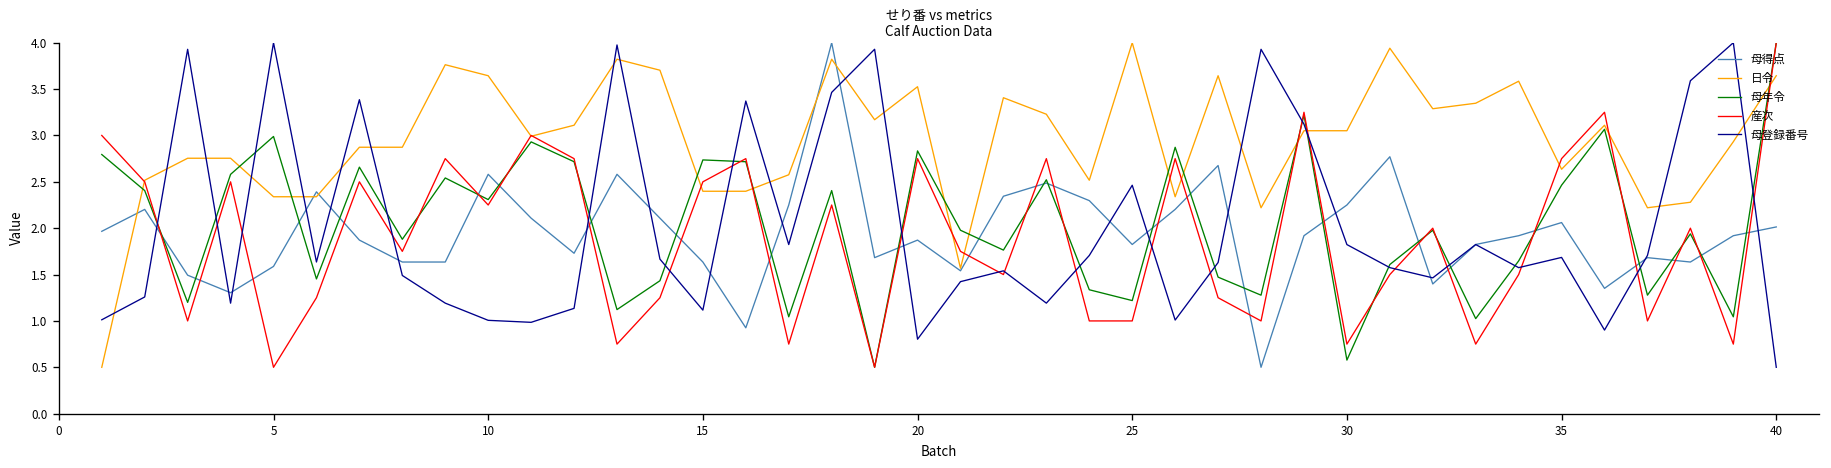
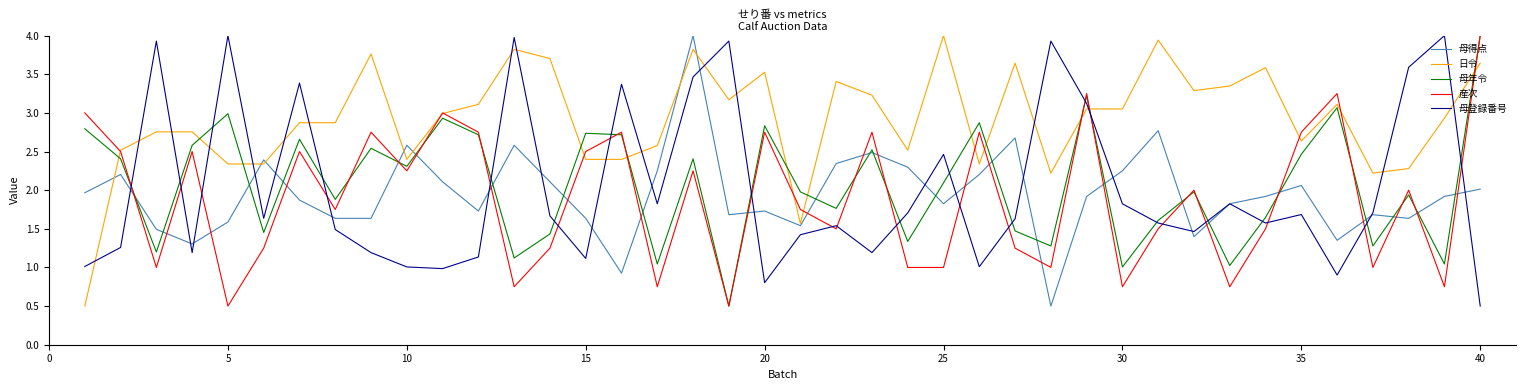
日令, 10: 3.6 -> 2.4
母得点, 20: 1.9 -> 1.7
母年令, 25: 1.2 -> 2.1
母年令, 30: 0.6 -> 1.0
